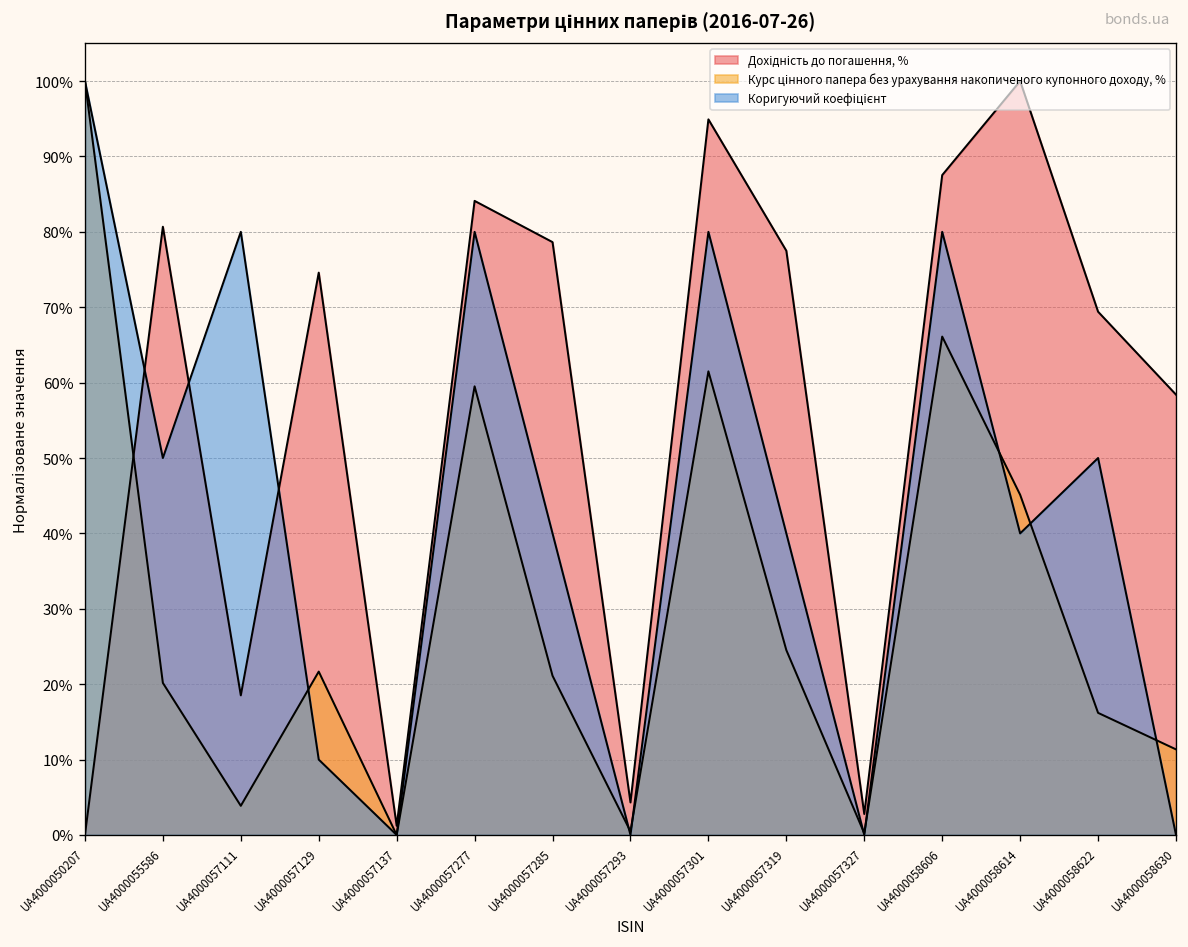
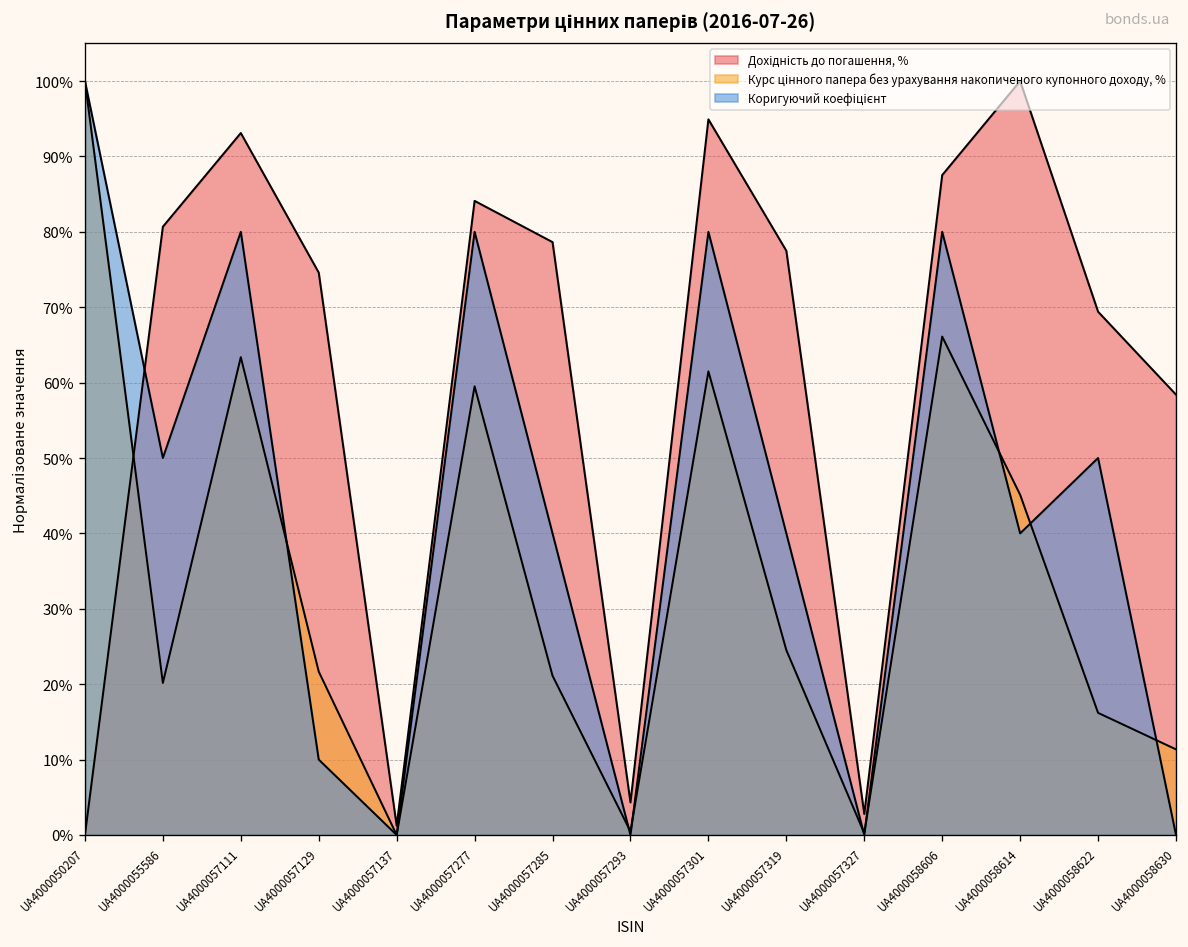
Дохідність до погашення, %, UA4000057111: 19% -> 93%
Курс цінного папера без урахування накопиченого купонного доходу, %, UA4000057111: 4% -> 63%
